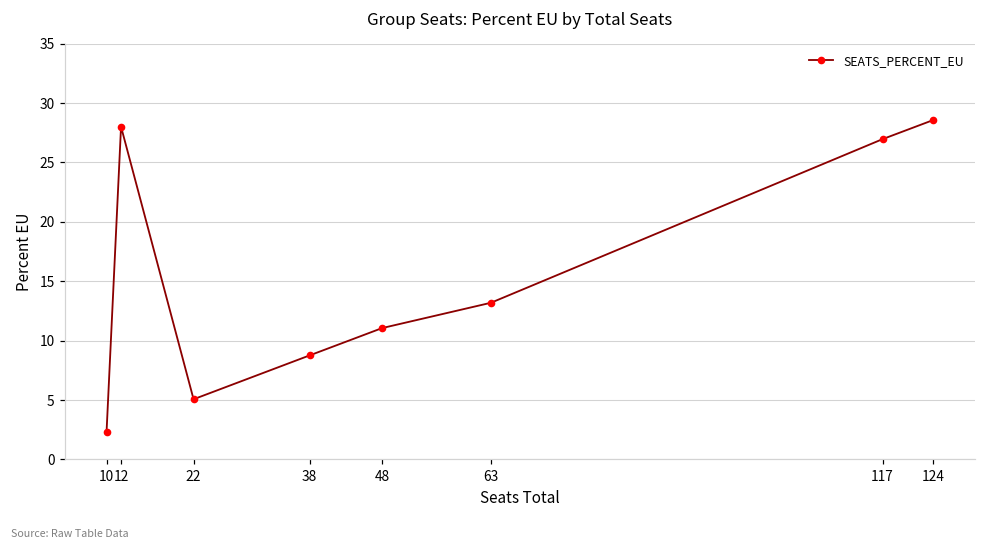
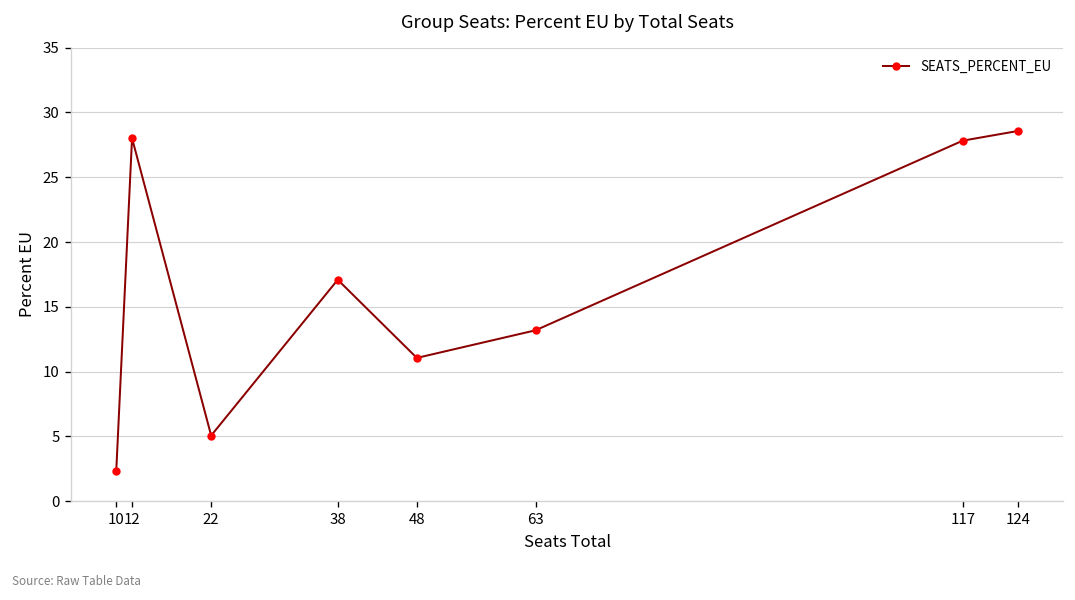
38: 8.8 -> 17.1
117: 27.0 -> 27.8
